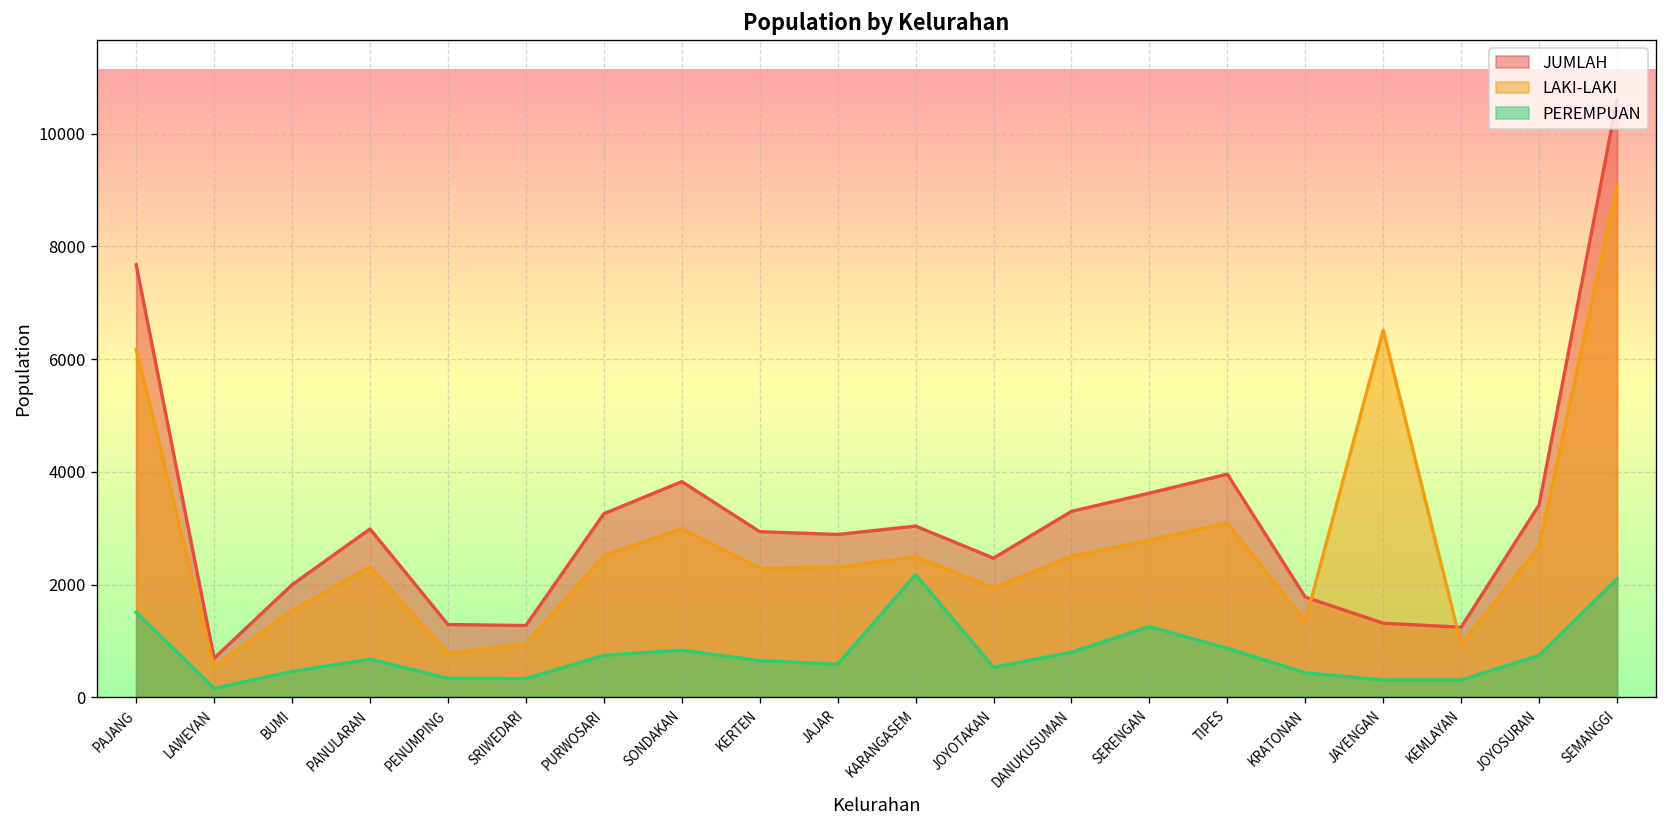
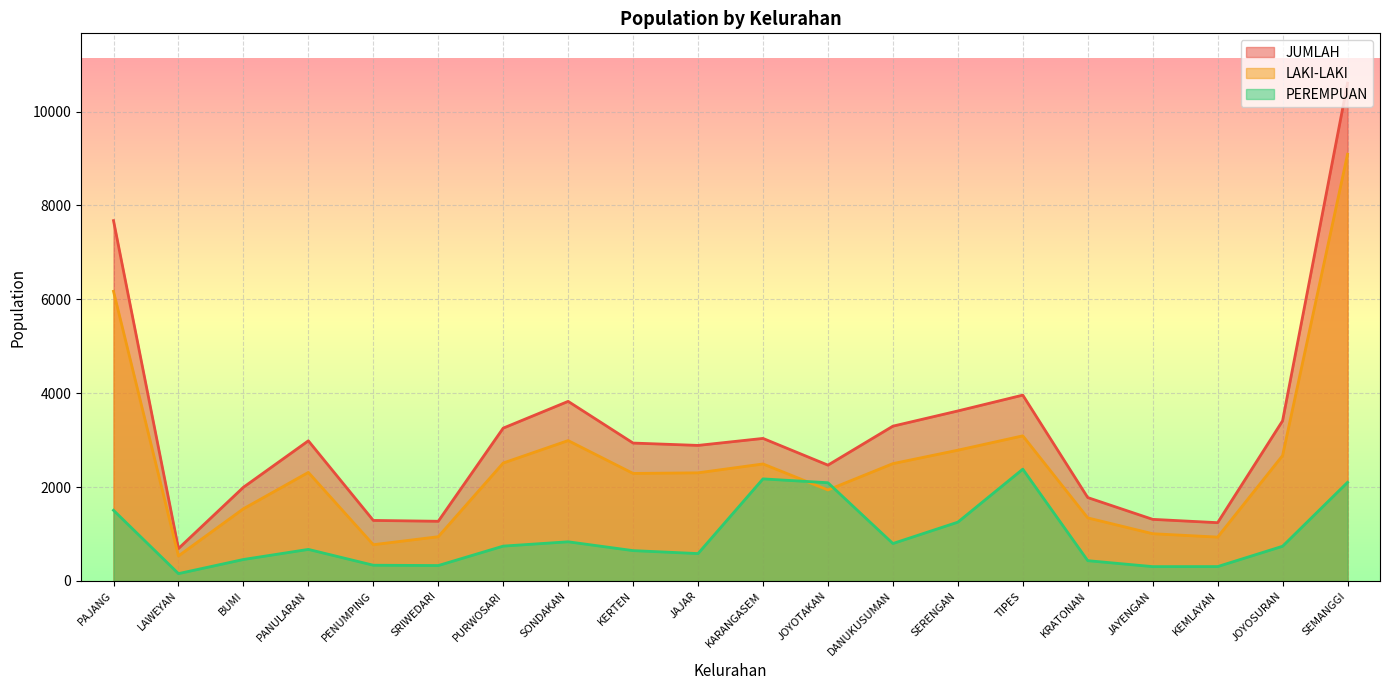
PEREMPUAN, JOYOTAKAN: 500 -> 2100
PEREMPUAN, TIPES: 900 -> 2400
LAKI-LAKI, JAYENGAN: 6500 -> 1000
